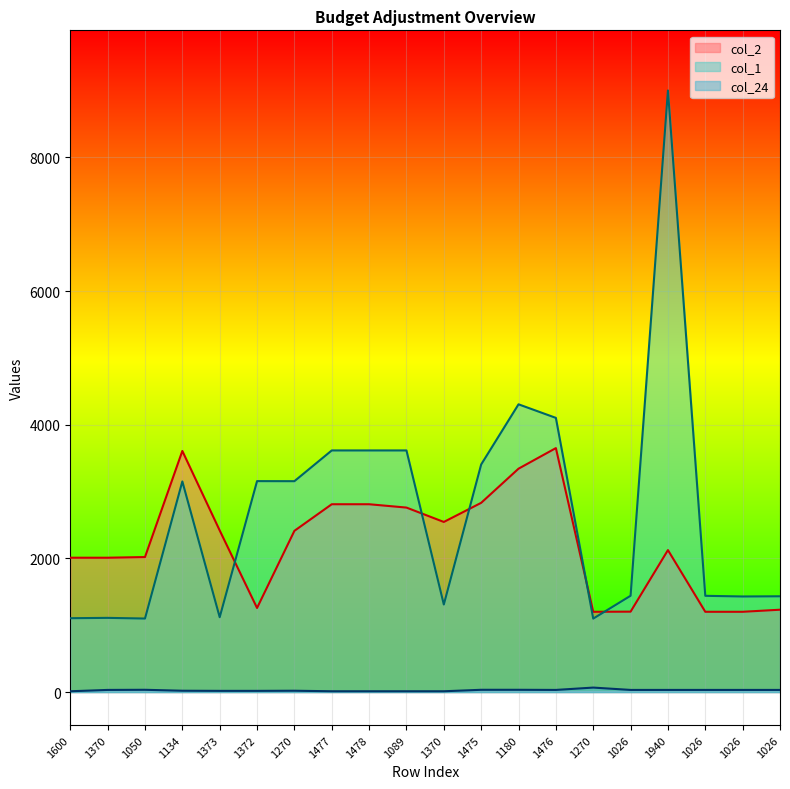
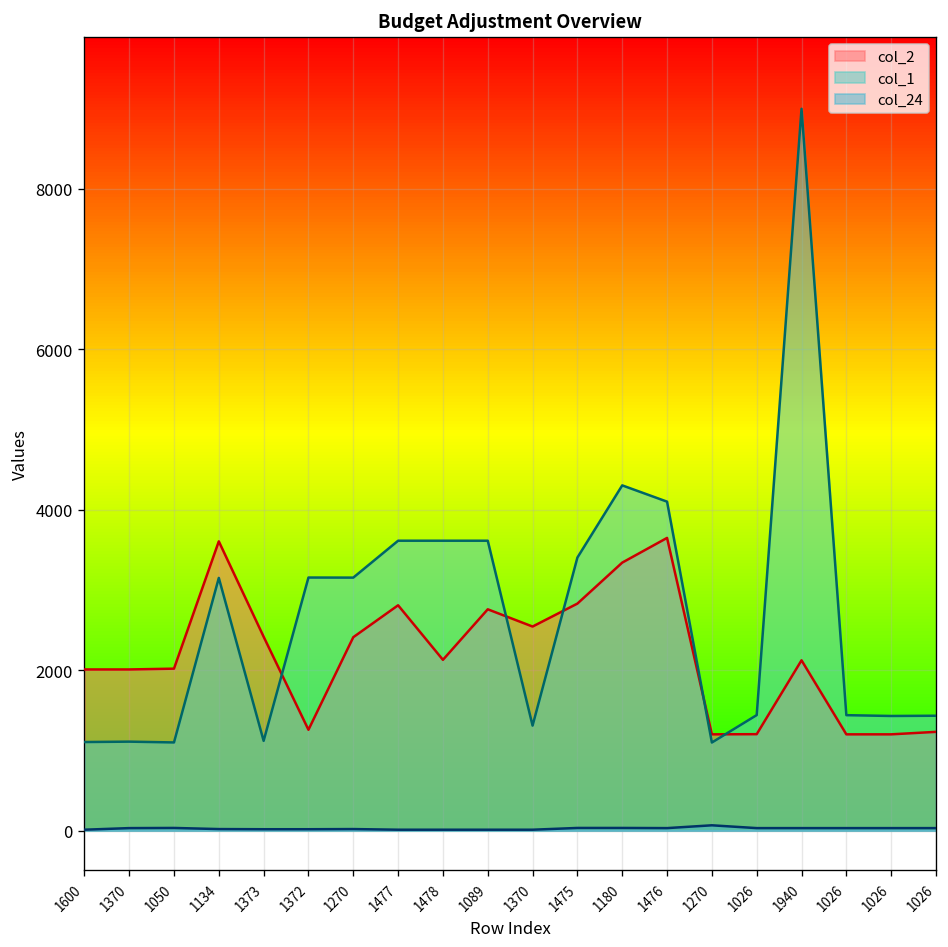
col_2, 1478: 2800 -> 2100
